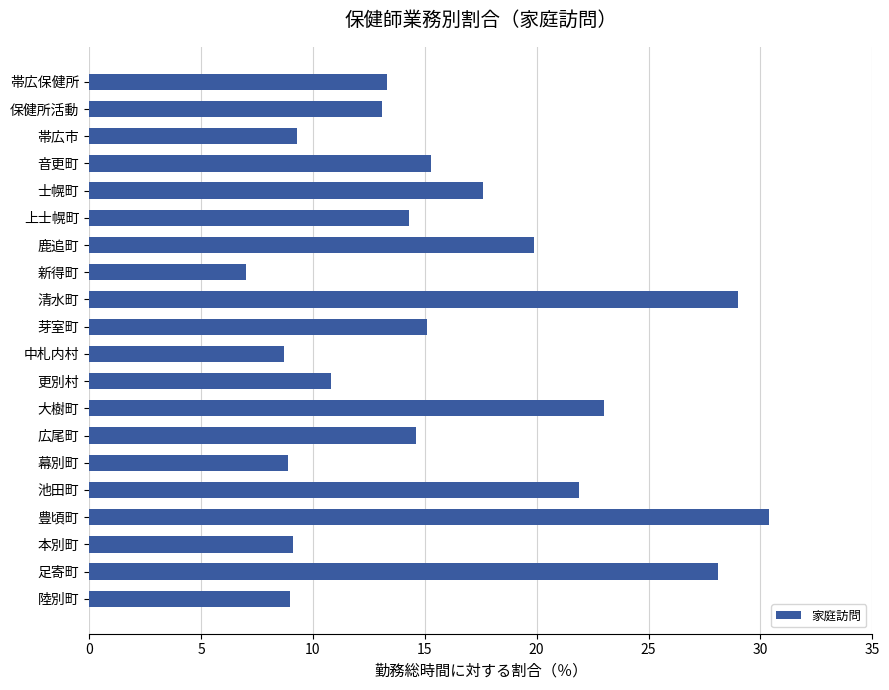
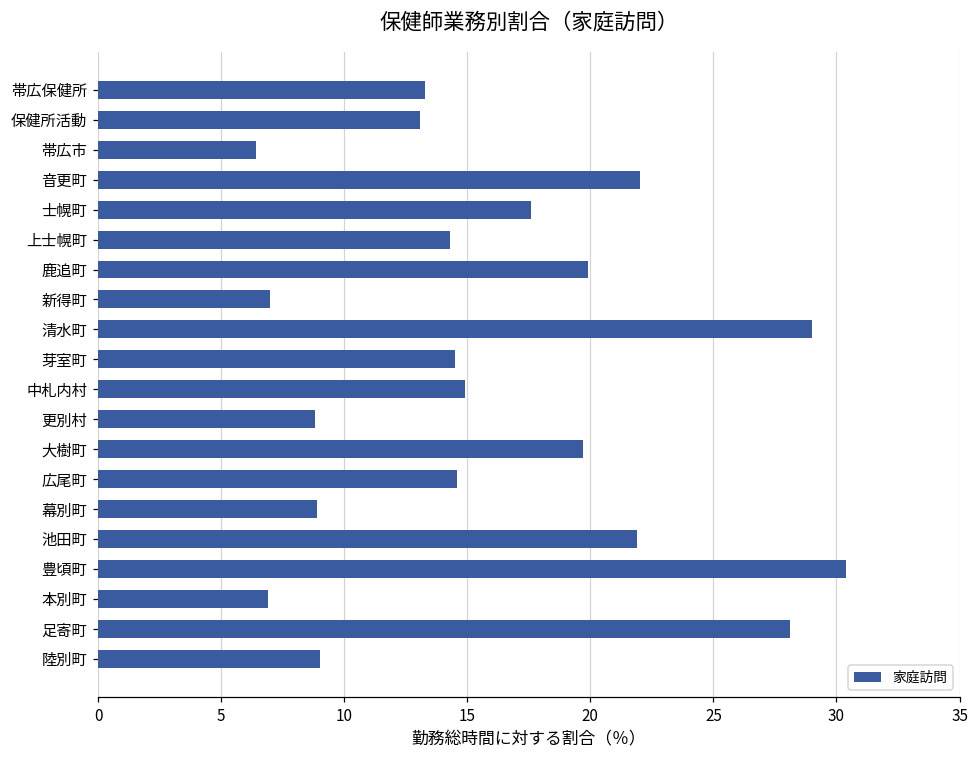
帯広市: 9.3 -> 6.4
音更町: 15.3 -> 22.0
芽室町: 15.1 -> 14.5
中札内村: 8.7 -> 14.9
更別村: 10.8 -> 8.8
大樹町: 23.0 -> 19.7
本別町: 9.1 -> 6.9
